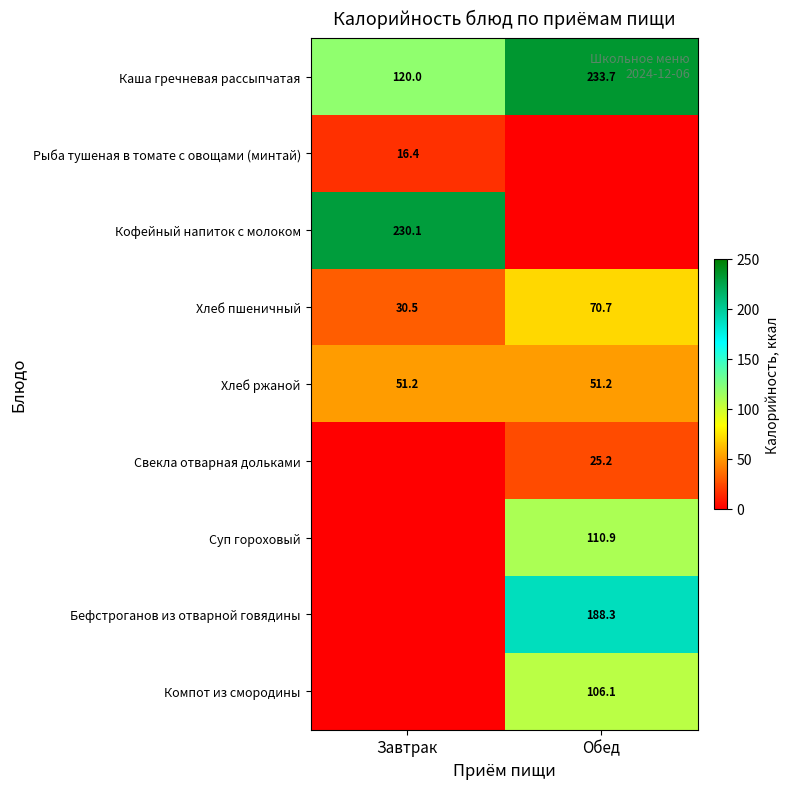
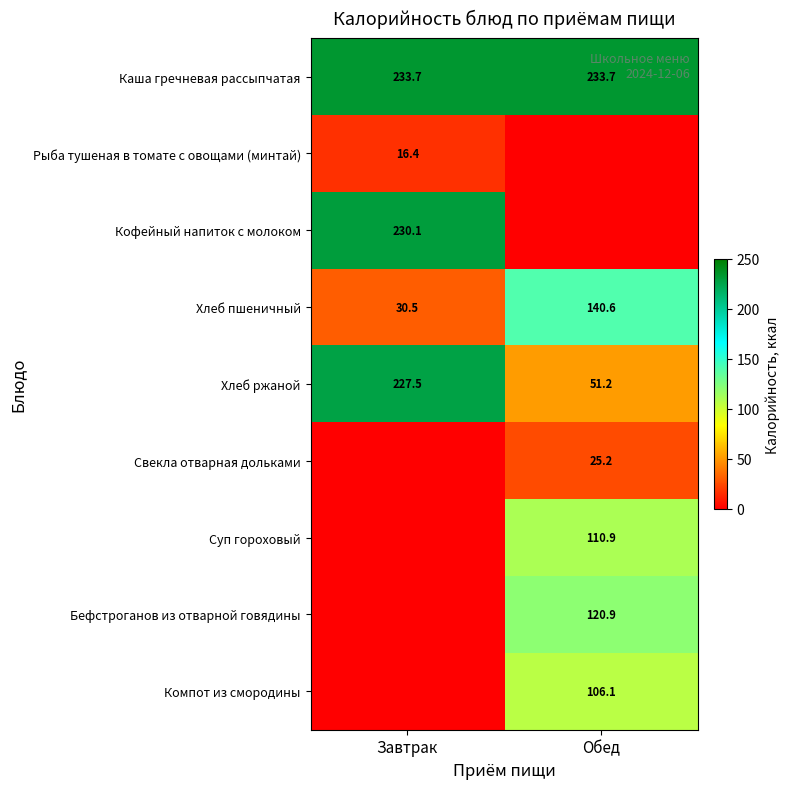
Каша гречневая рассыпчатая, Завтрак: 120.0 -> 233.7
Хлеб пшеничный, Обед: 70.7 -> 140.6
Хлеб ржаной, Завтрак: 51.2 -> 227.5
Бефстроганов из отварной говядины, Обед: 188.3 -> 120.9
